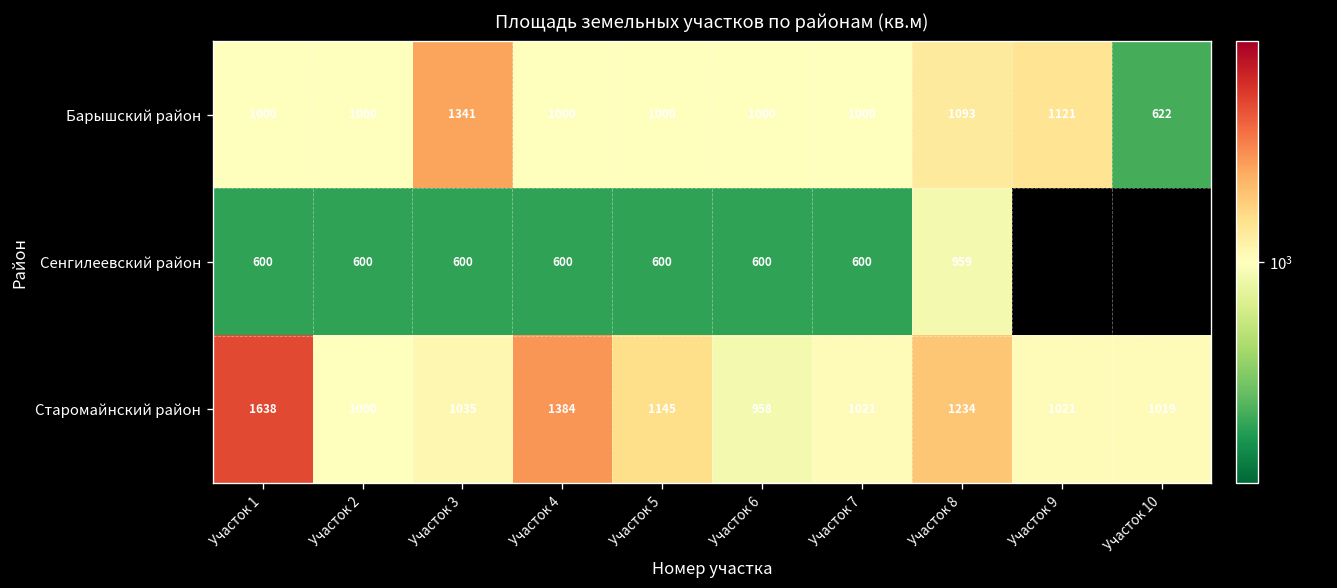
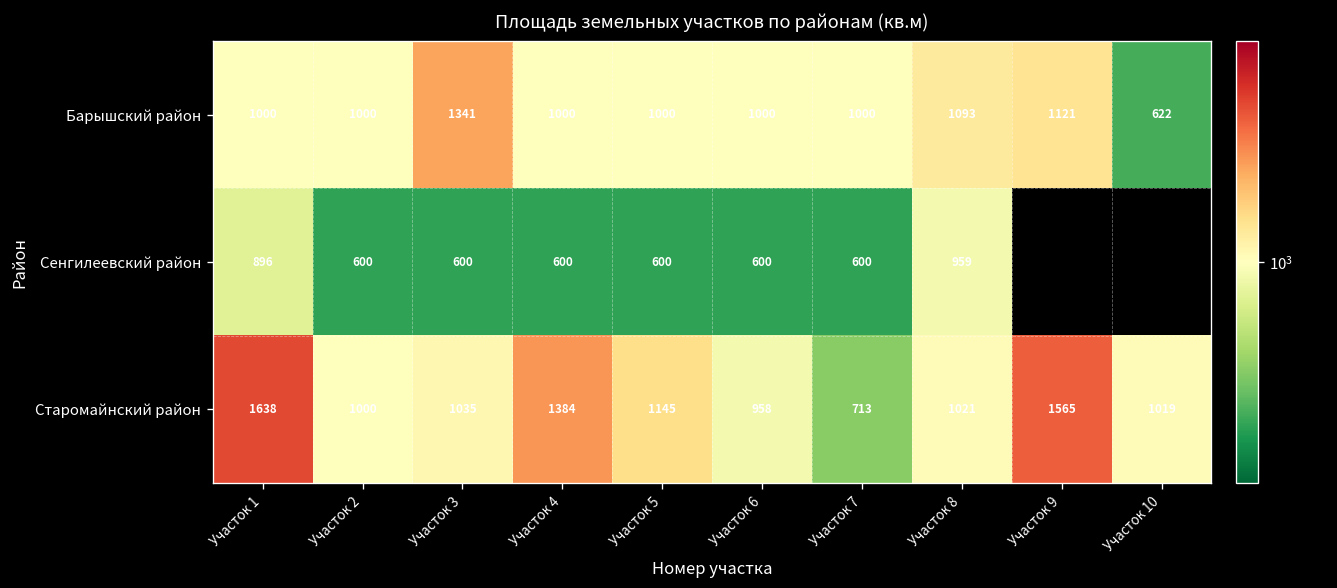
Сенгилеевский район, Участок 1: 600 -> 896
Старомайнский район, Участок 7: 1021 -> 713
Старомайнский район, Участок 8: 1234 -> 1021
Старомайнский район, Участок 9: 1021 -> 1565
